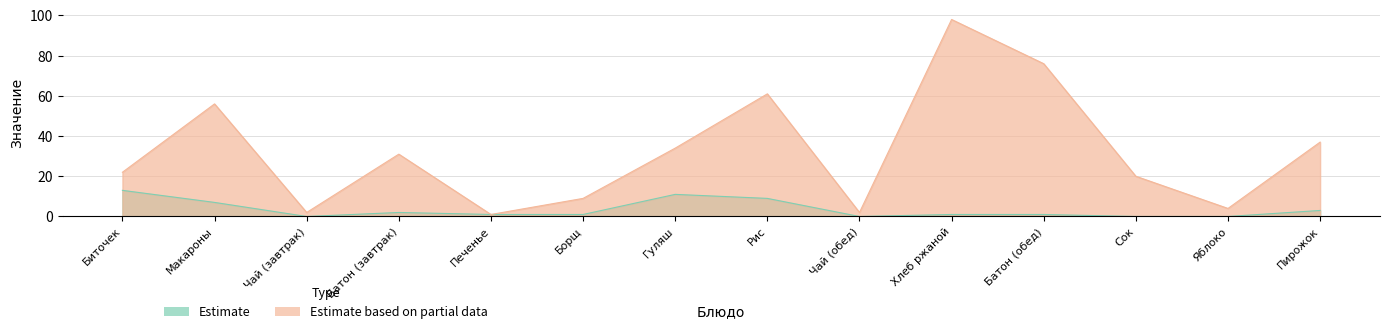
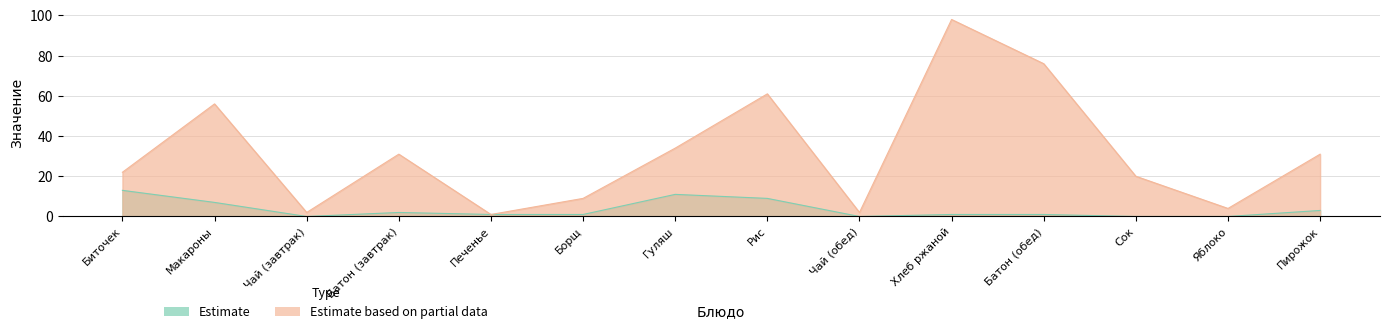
Estimate based on partial data, Пирожок: 37 -> 31
